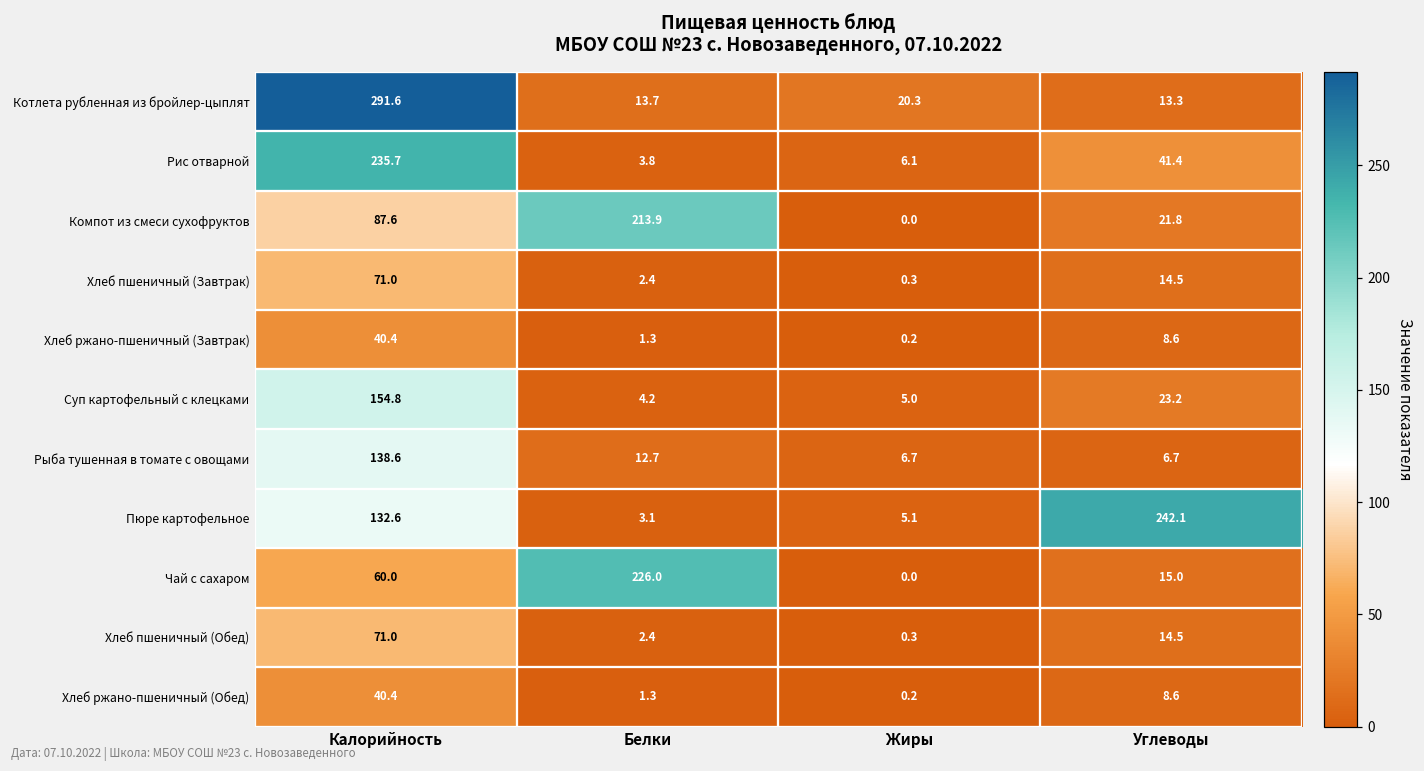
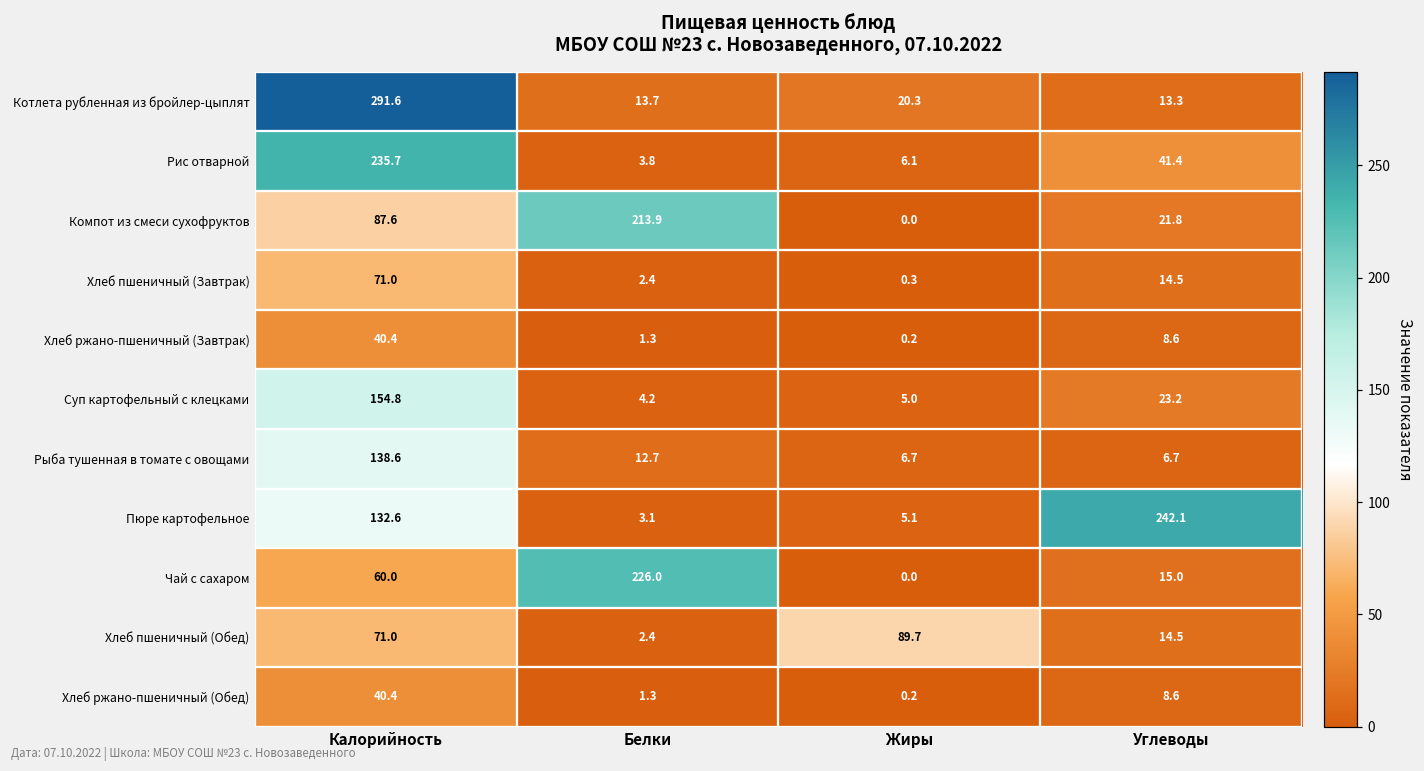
Хлеб пшеничный (Обед), Жиры: 0.3 -> 89.7
